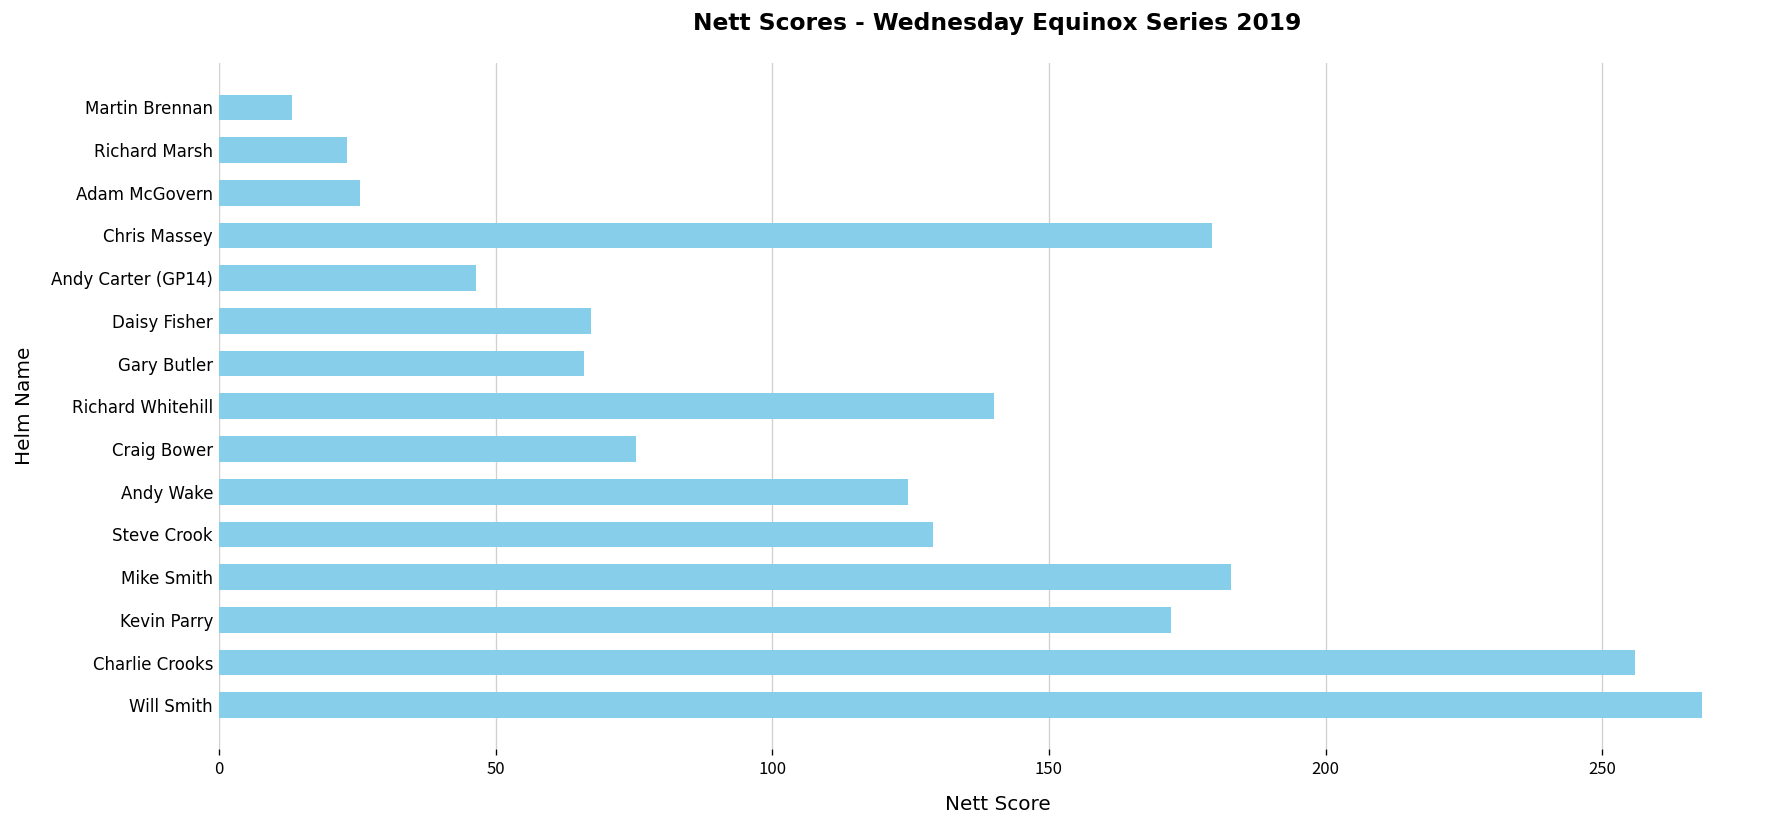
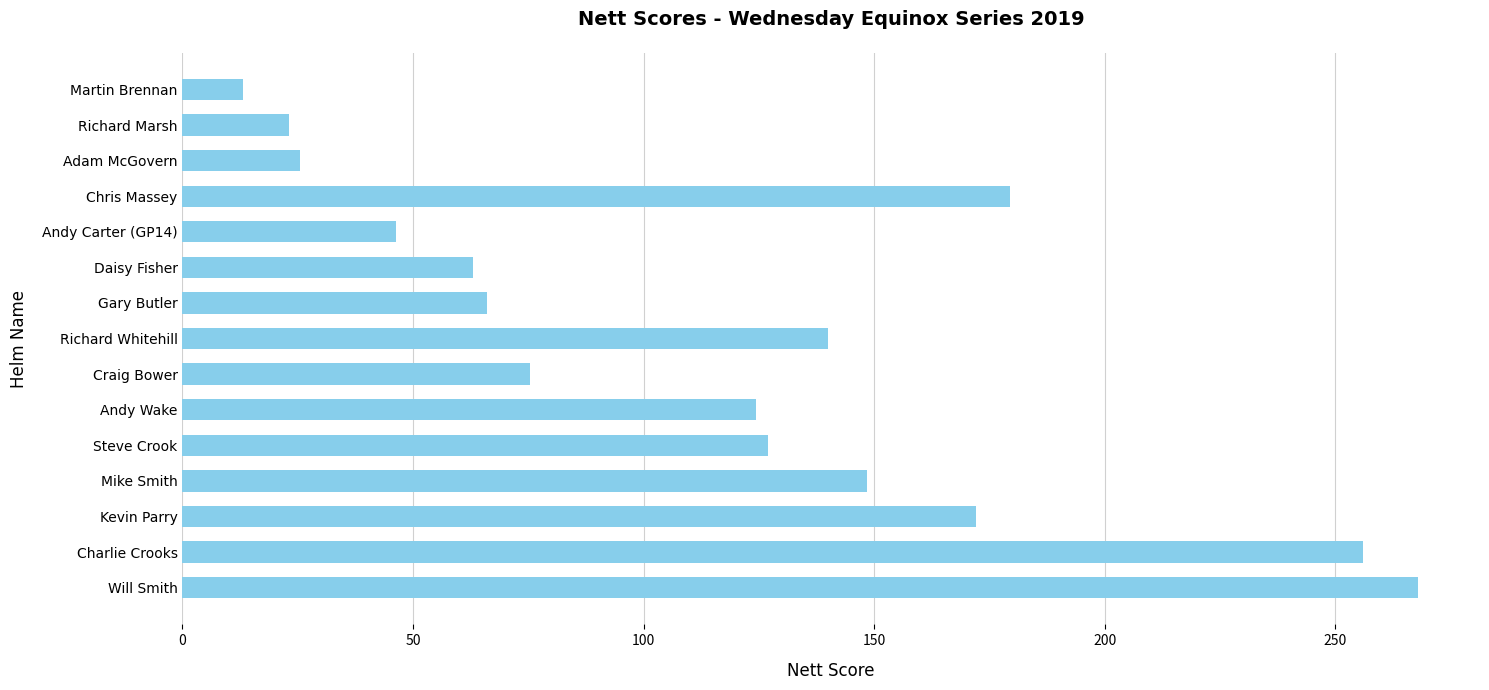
Daisy Fisher: 67 -> 63
Steve Crook: 129 -> 127
Mike Smith: 183 -> 149
